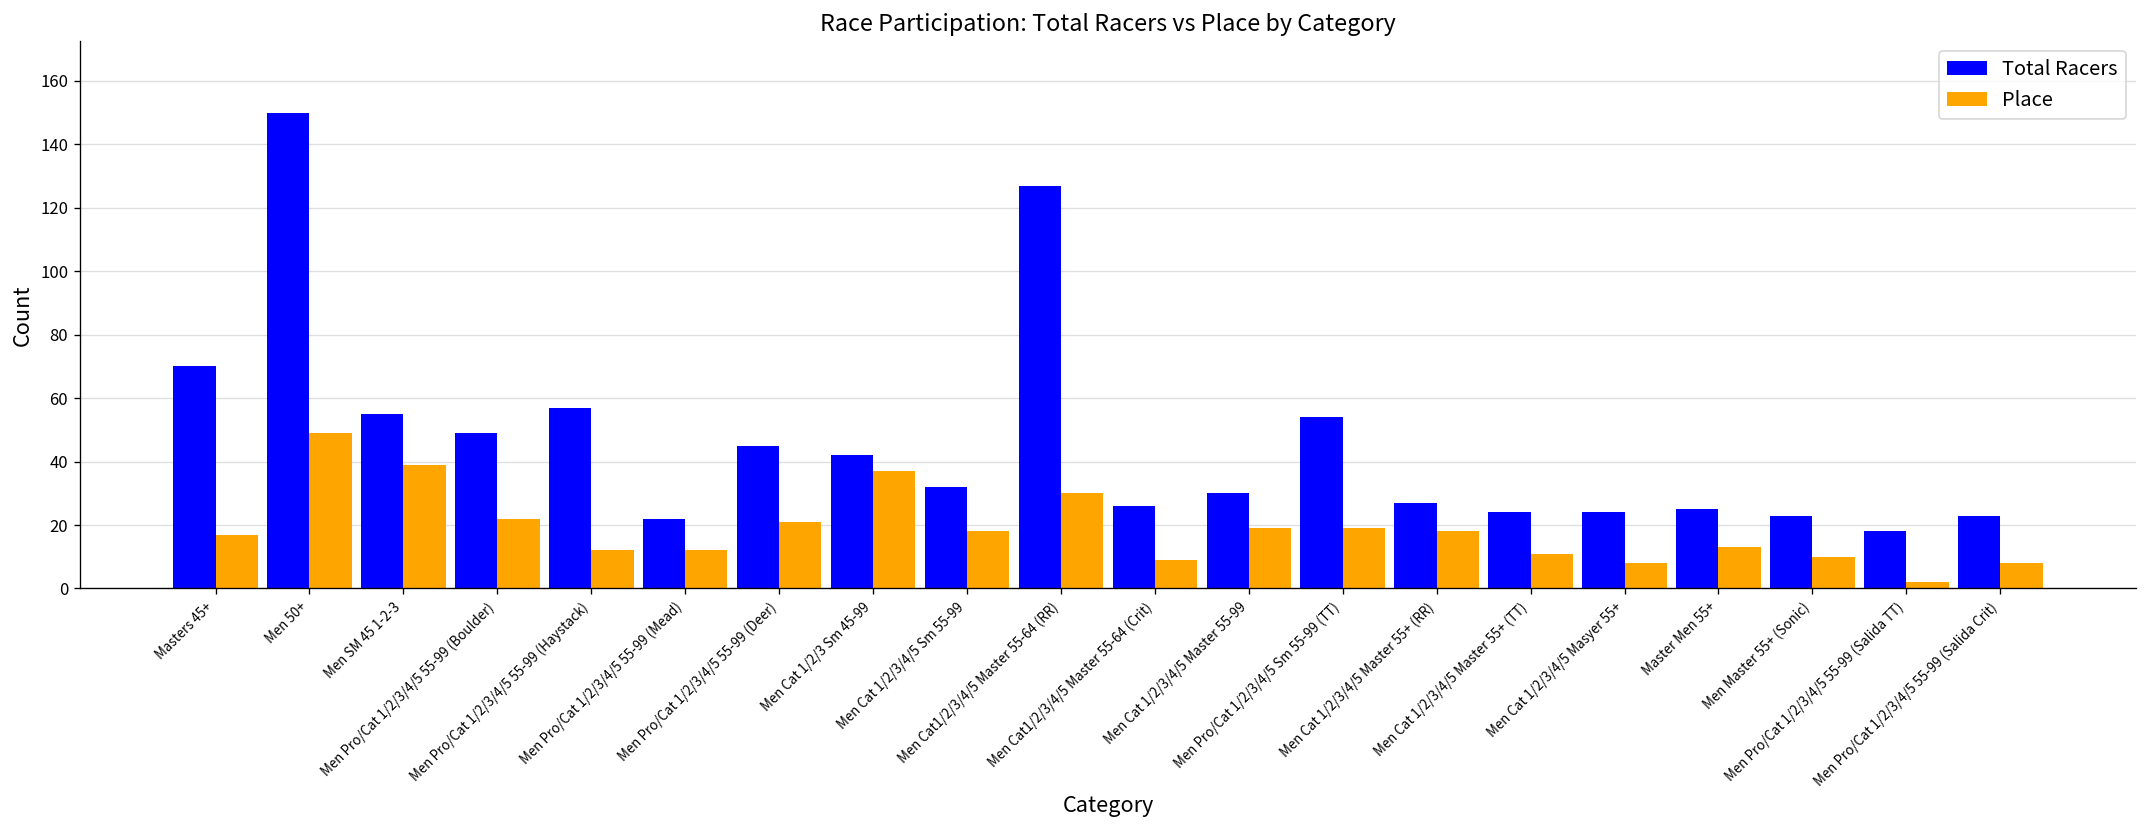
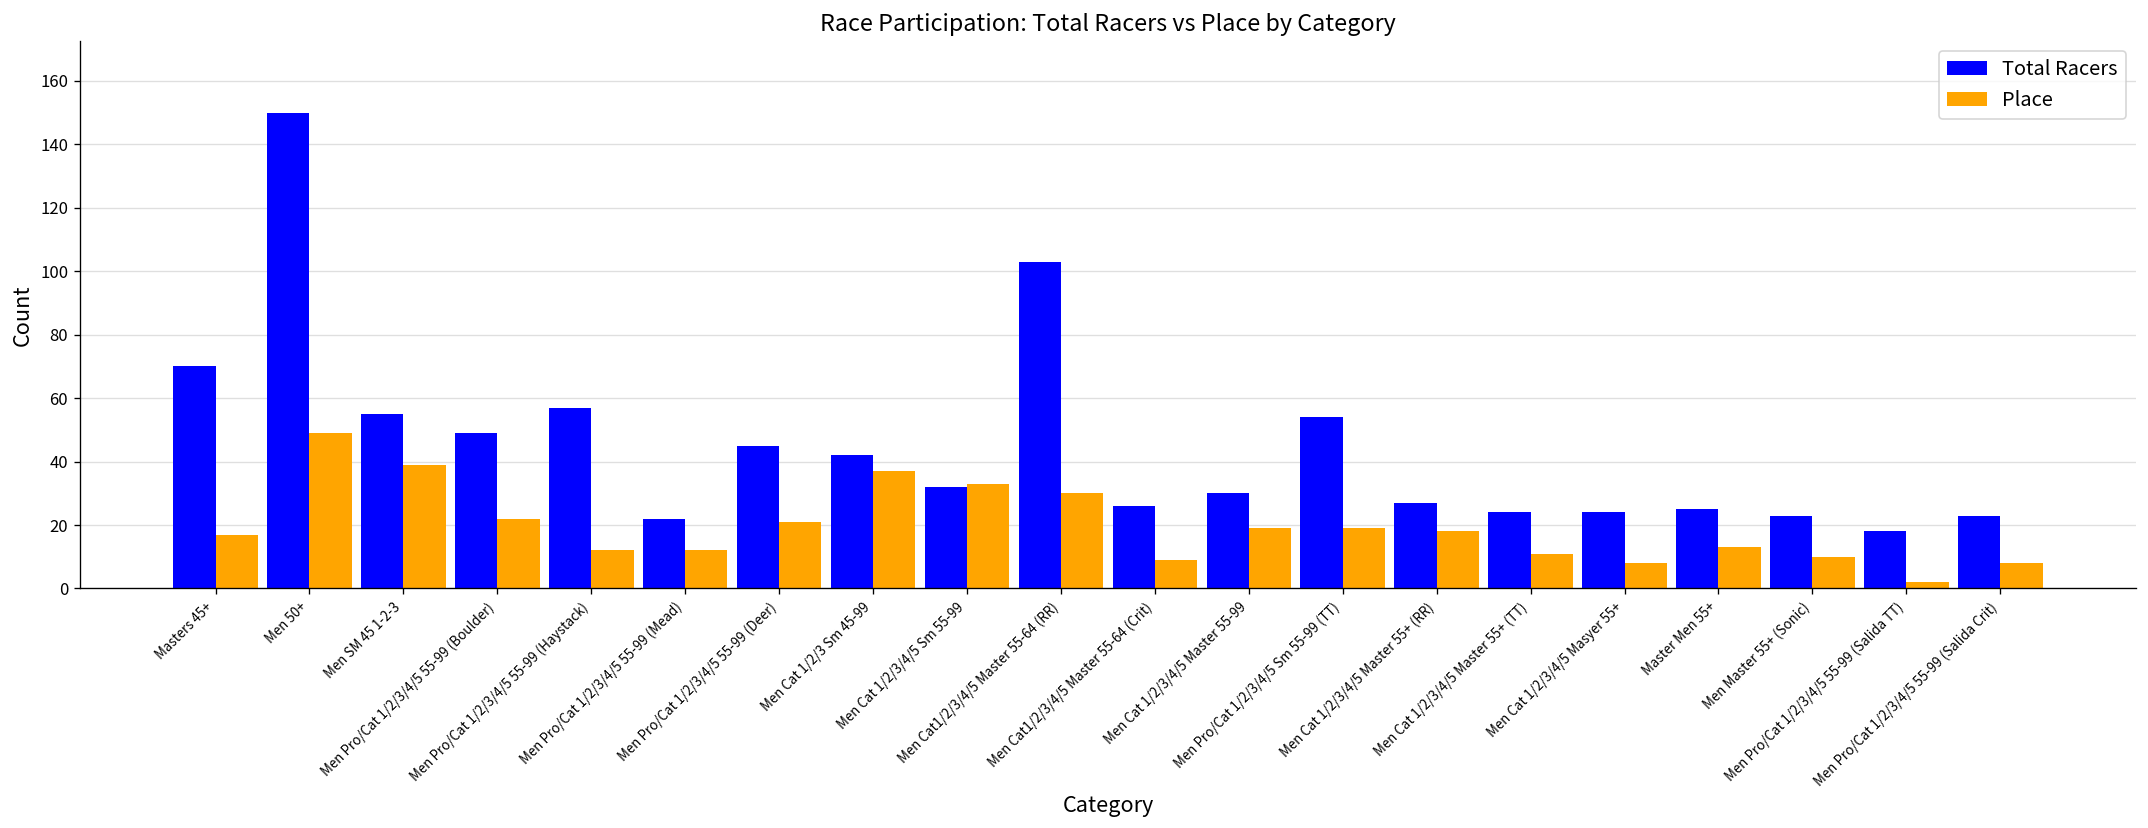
Place, Men Cat 1/2/3/4/5 Sm 55-99: 18 -> 33
Total Racers, Men Cat1/2/3/4/5 Master 55-64 (RR): 127 -> 103
